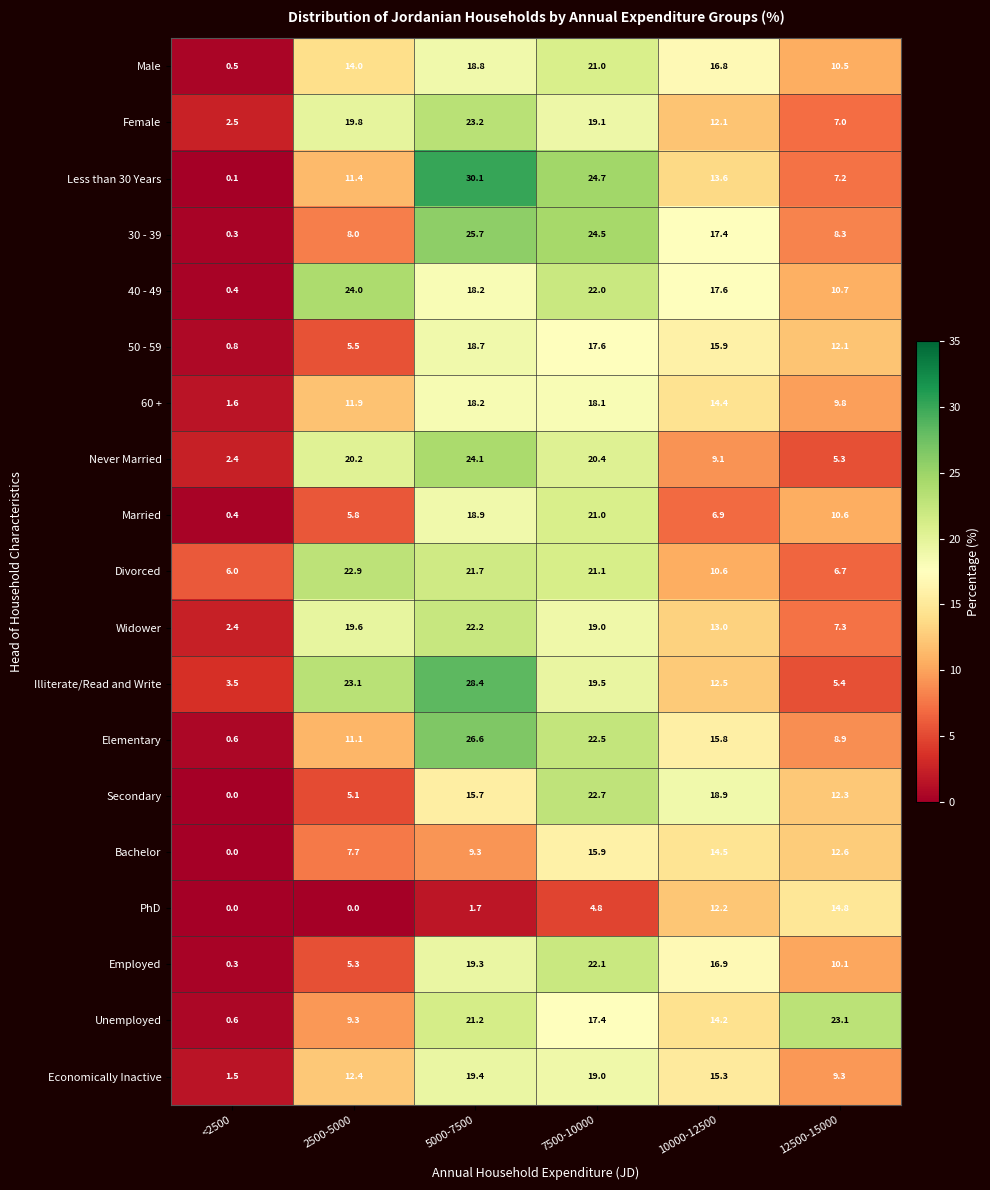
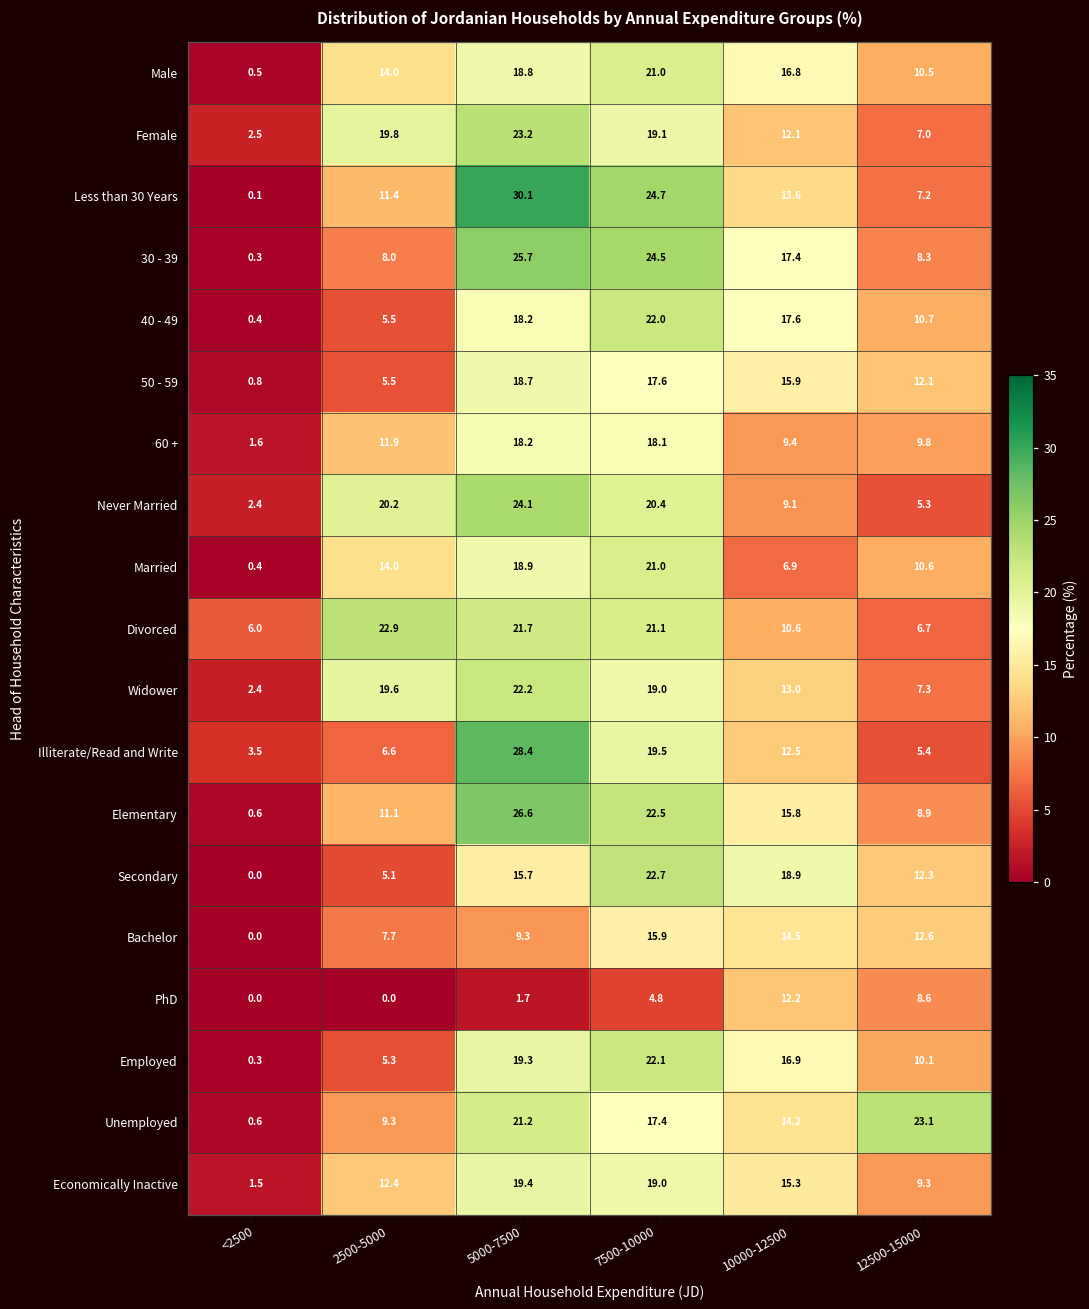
40 - 49, 2500-5000: 24.0 -> 5.5
60 +, 10000-12500: 14.4 -> 9.4
Married, 2500-5000: 5.8 -> 14.0
Illiterate/Read and Write, 2500-5000: 23.1 -> 6.6
PhD, 12500-15000: 14.8 -> 8.6
